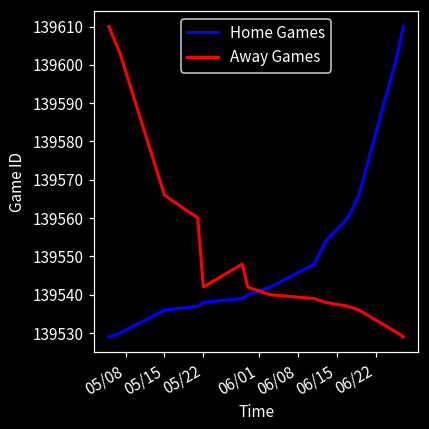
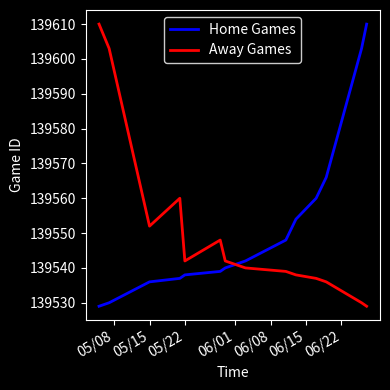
Away Games, 05/15: 139566 -> 139552
